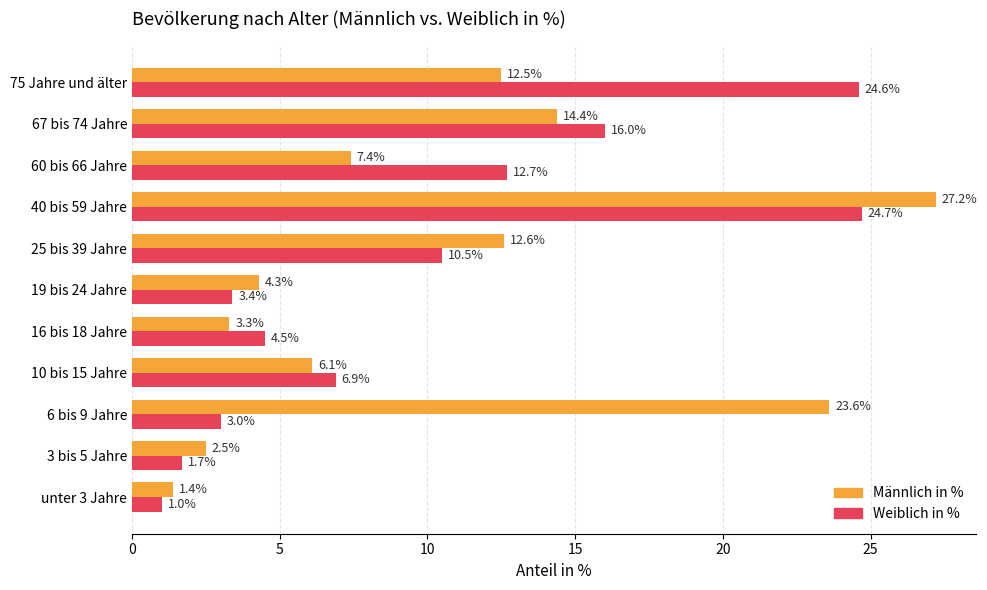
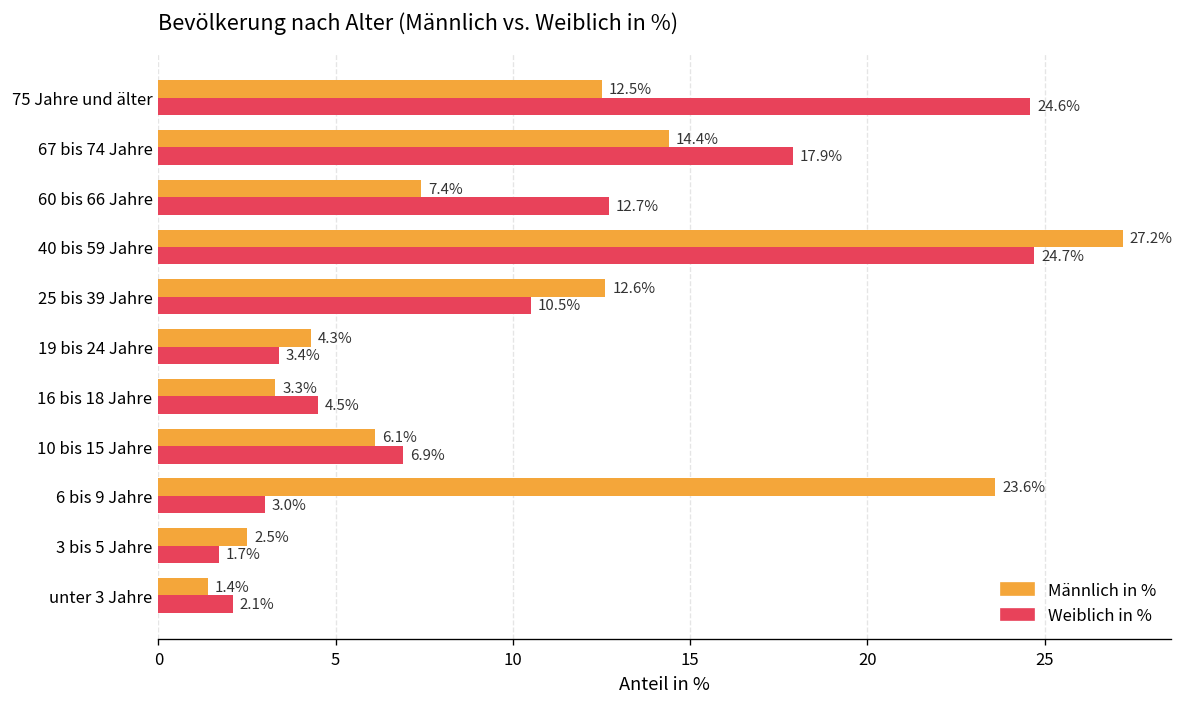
Weiblich in %, 67 bis 74 Jahre: 16.0% -> 17.9%
Weiblich in %, unter 3 Jahre: 1.0% -> 2.1%
